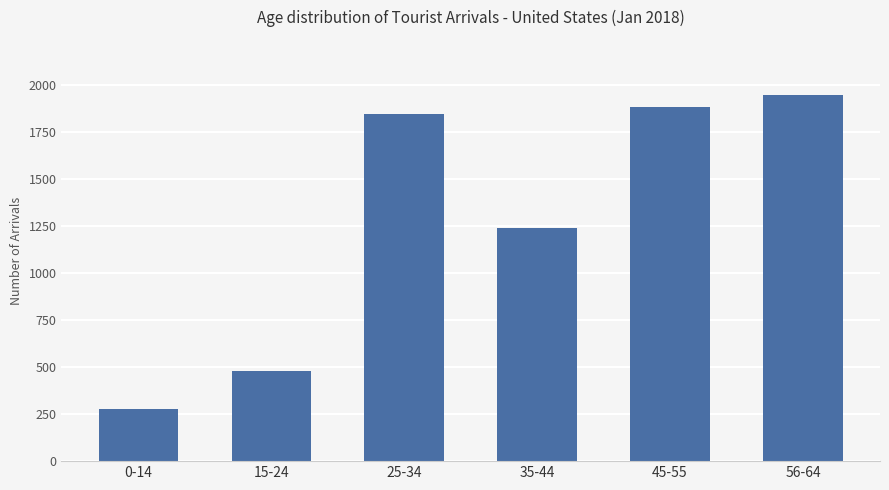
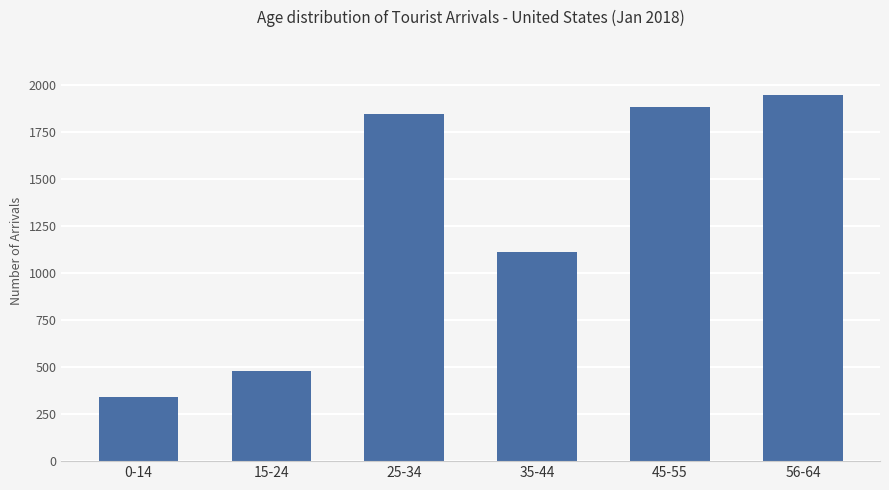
0-14: 280 -> 340
35-44: 1240 -> 1110
